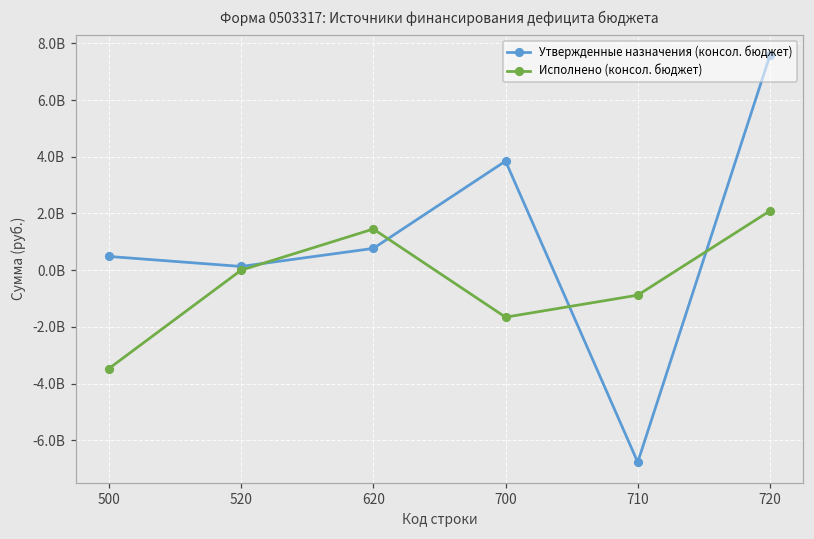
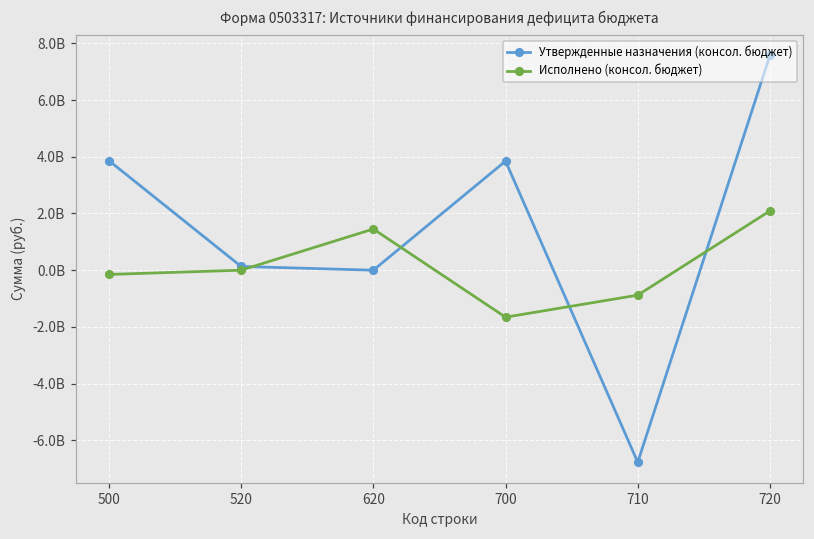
Утвержденные назначения (консол. бюджет), 500: 500000000 -> 3900000000
Исполнено (консол. бюджет), 500: -3500000000 -> -100000000
Утвержденные назначения (консол. бюджет), 620: 800000000 -> 0
